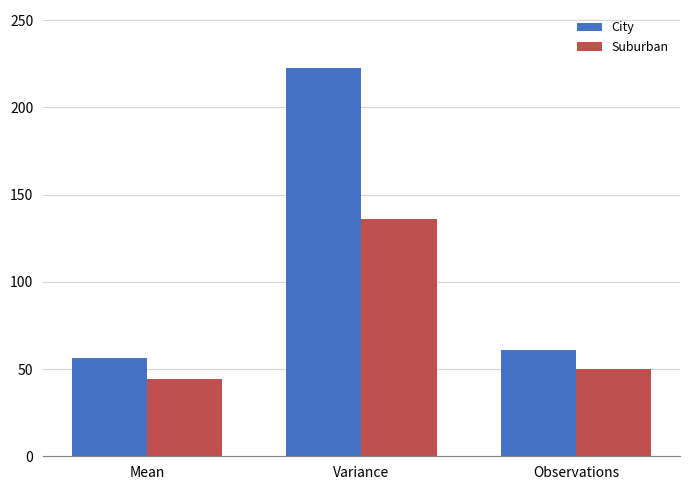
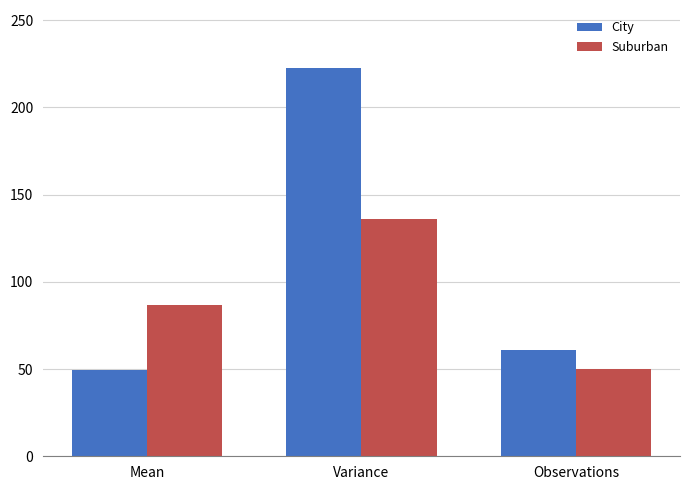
City, Mean: 56 -> 49
Suburban, Mean: 44 -> 87
